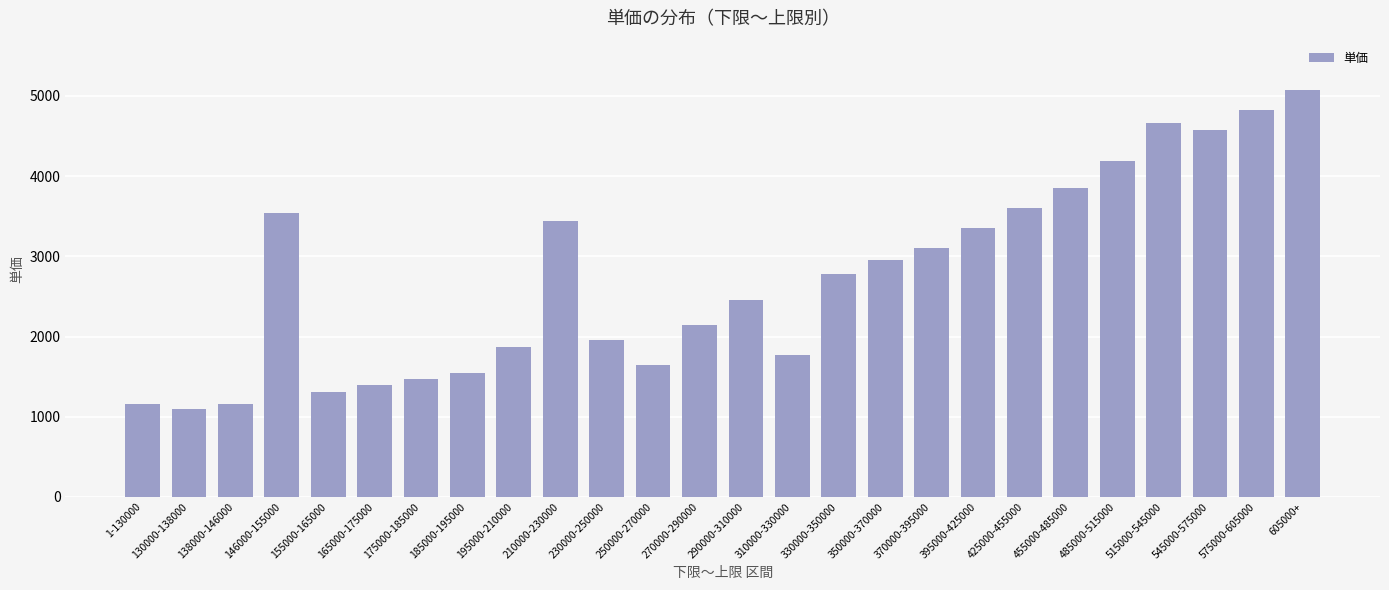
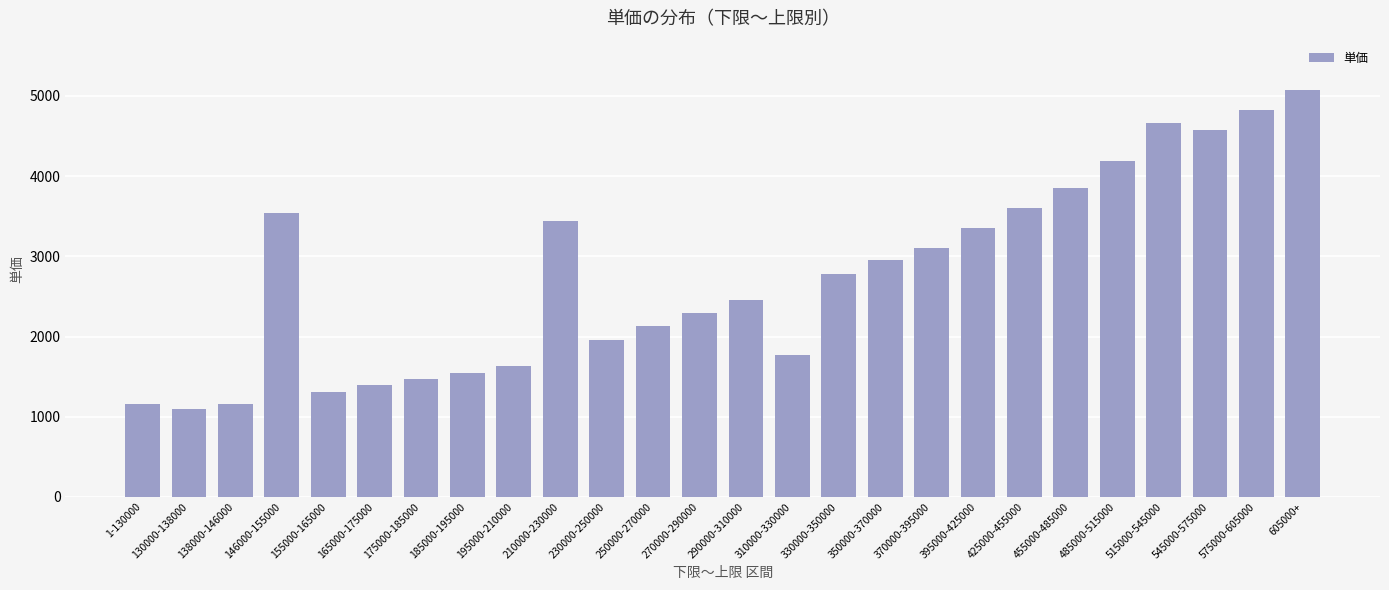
195000-210000: 1900 -> 1600
250000-270000: 1600 -> 2100
270000-290000: 2100 -> 2300
